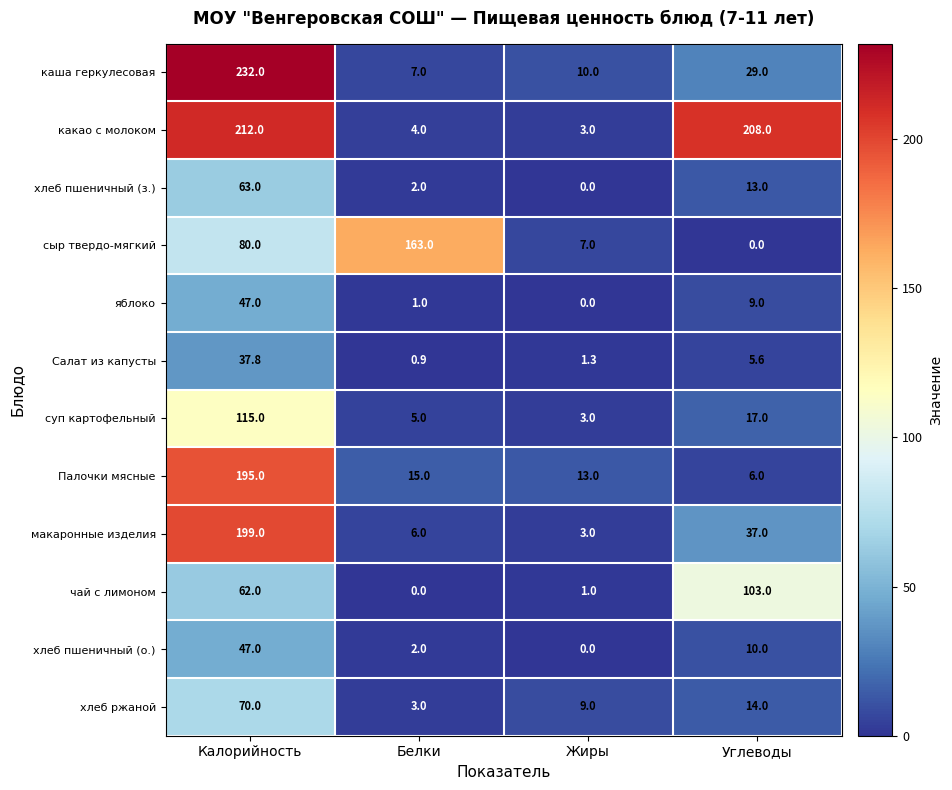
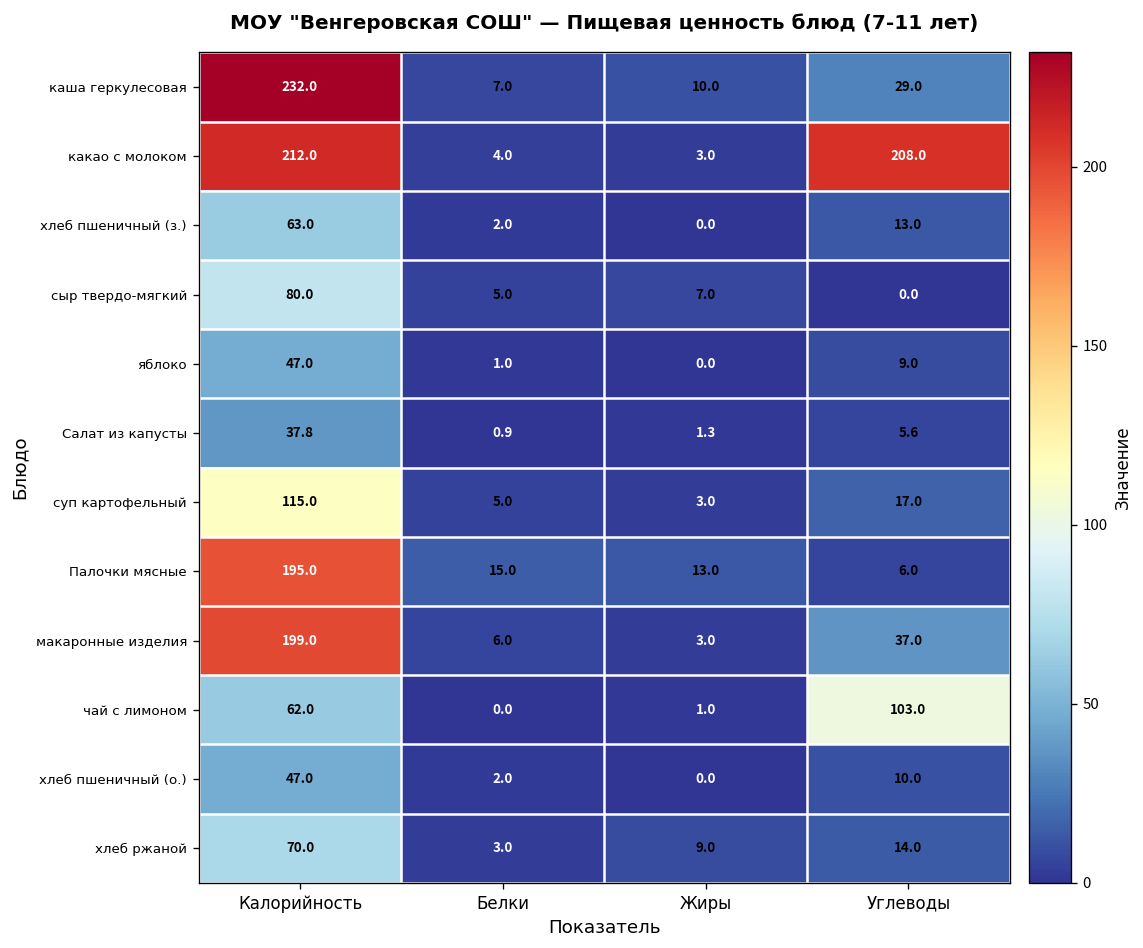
сыр твердо-мягкий, Белки: 163.0 -> 5.0
